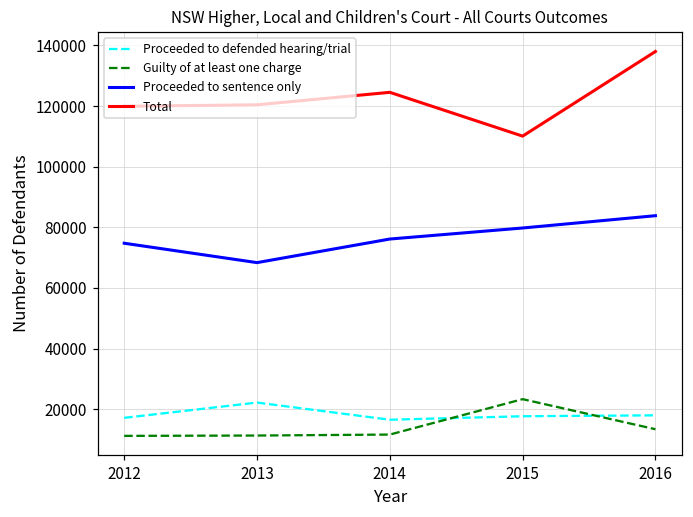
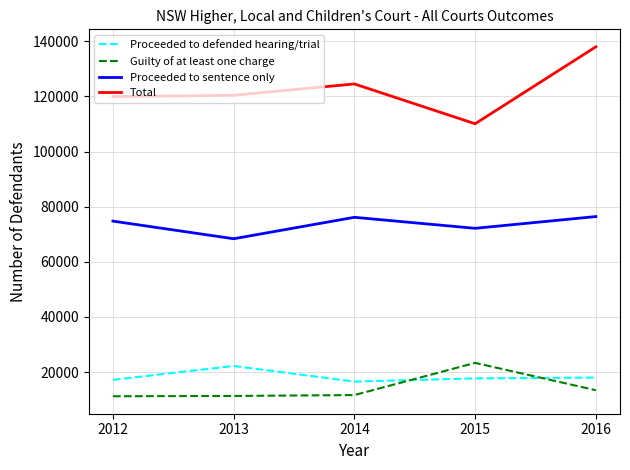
Proceeded to sentence only, 2015: 80000 -> 72000
Proceeded to sentence only, 2016: 84000 -> 76000
